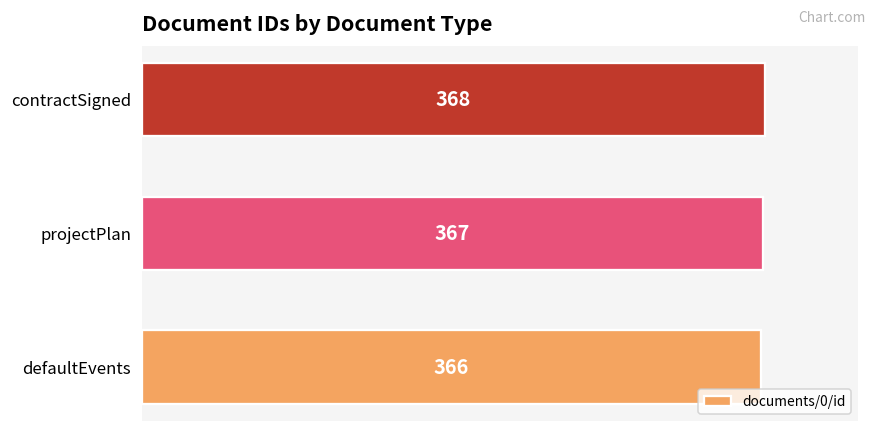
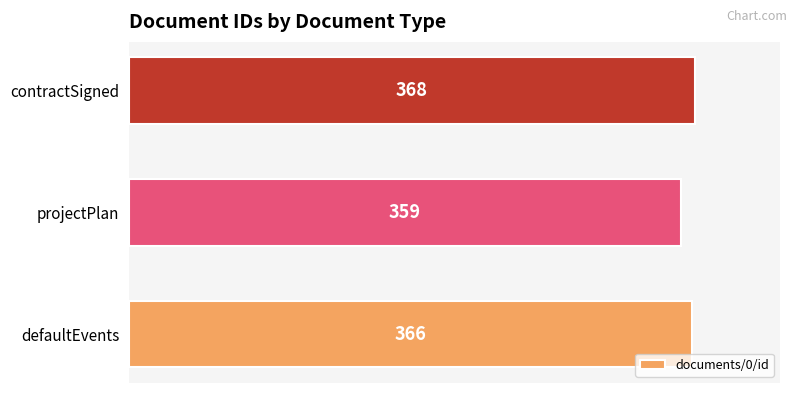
projectPlan: 367 -> 359
